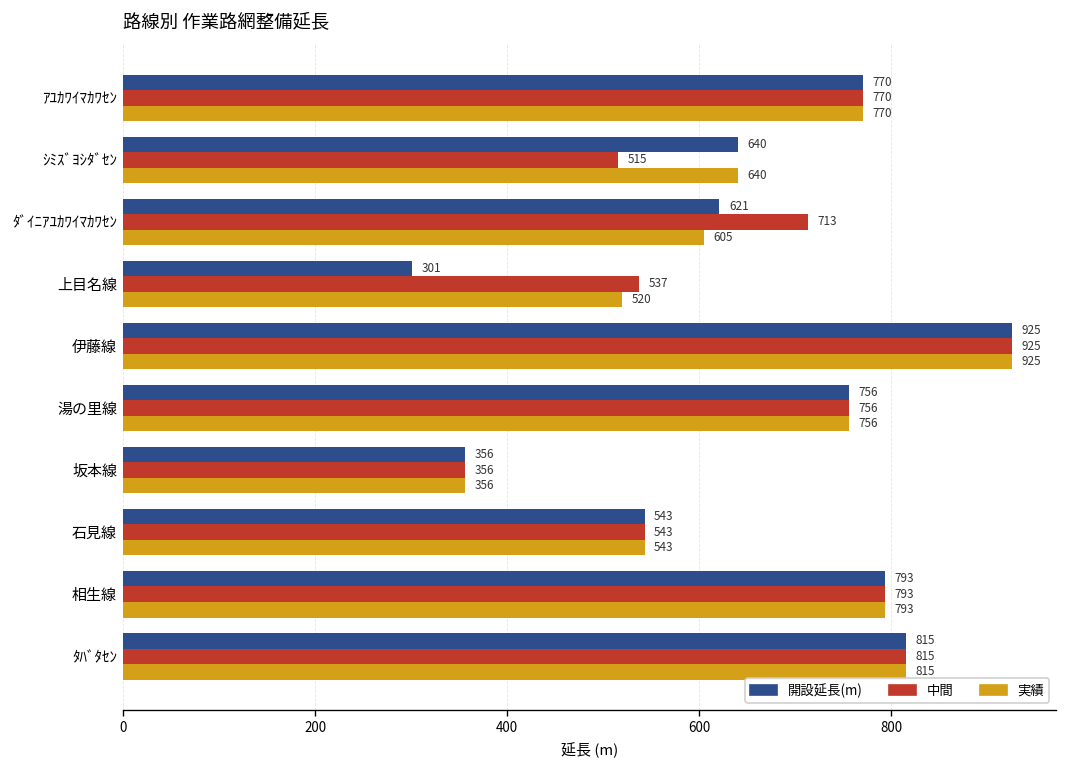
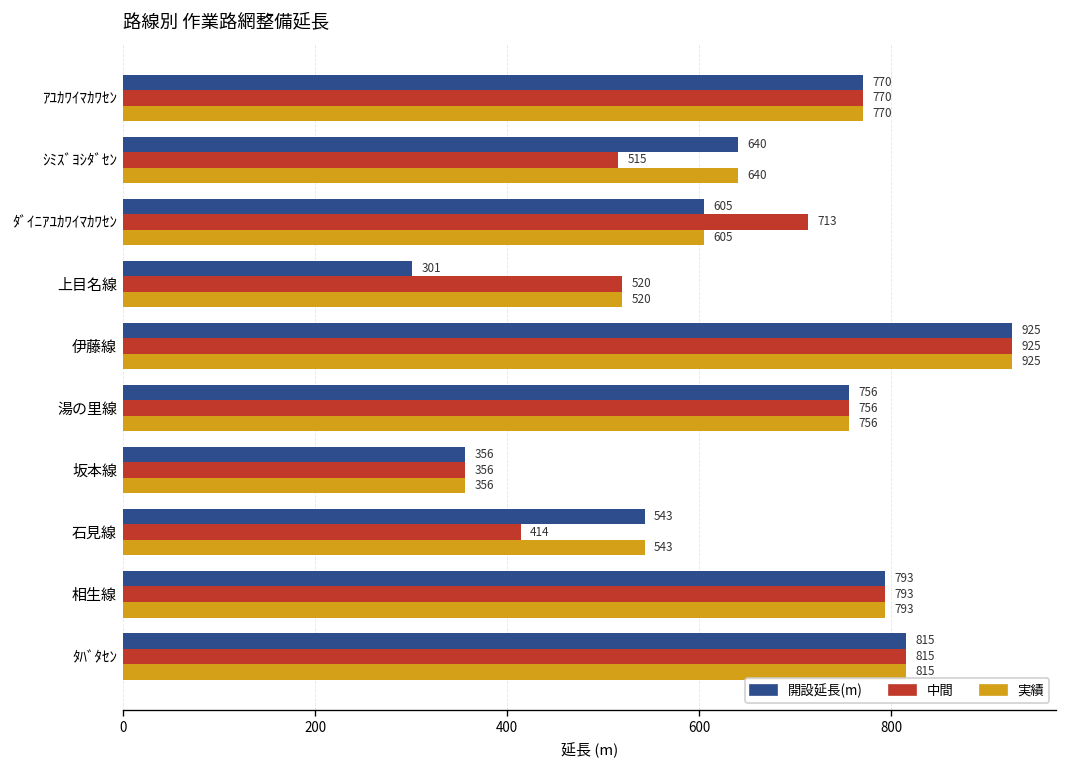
開設延長(m), ﾀﾞｲﾆｱﾕｶﾜｲﾏｶﾜｾﾝ: 621 -> 605
中間, 上目名線: 537 -> 520
中間, 石見線: 543 -> 414
